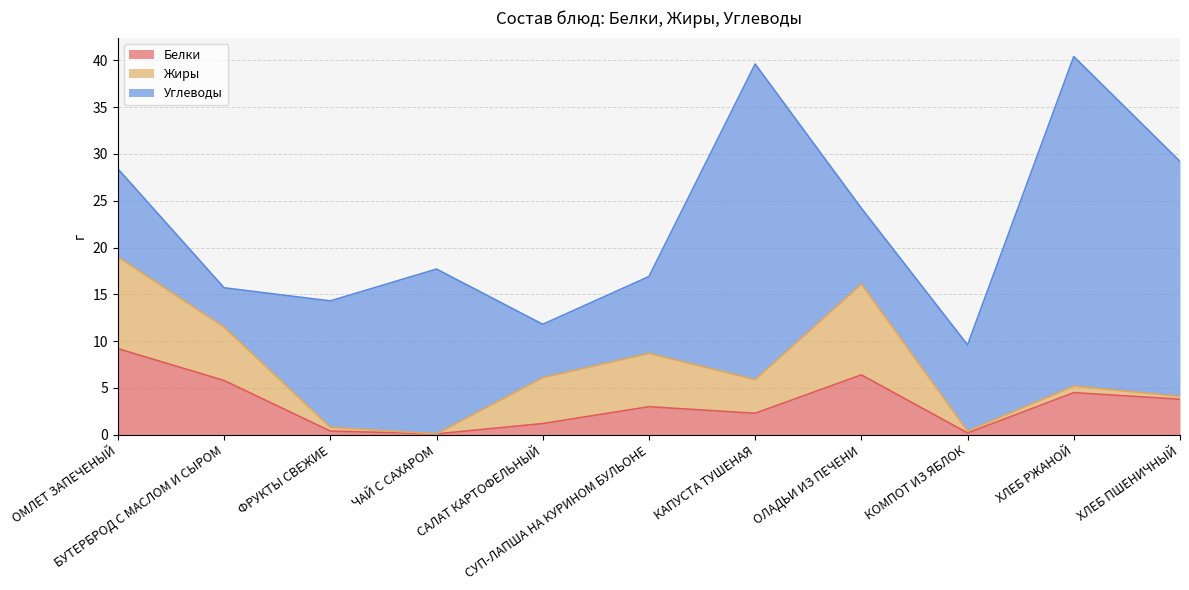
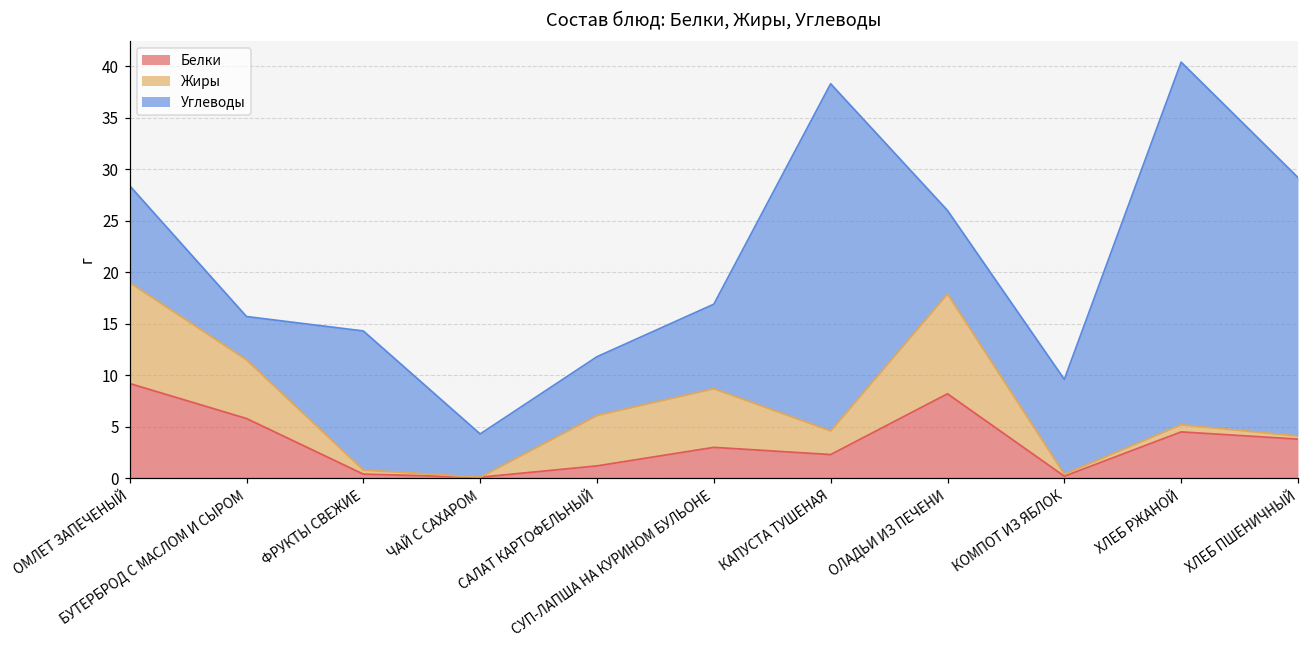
Углеводы, ЧАЙ С САХАРОМ: 18 -> 4
Жиры, КАПУСТА ТУШЕНАЯ: 4 -> 2
Белки, ОЛАДЬИ ИЗ ПЕЧЕНИ: 6 -> 8
